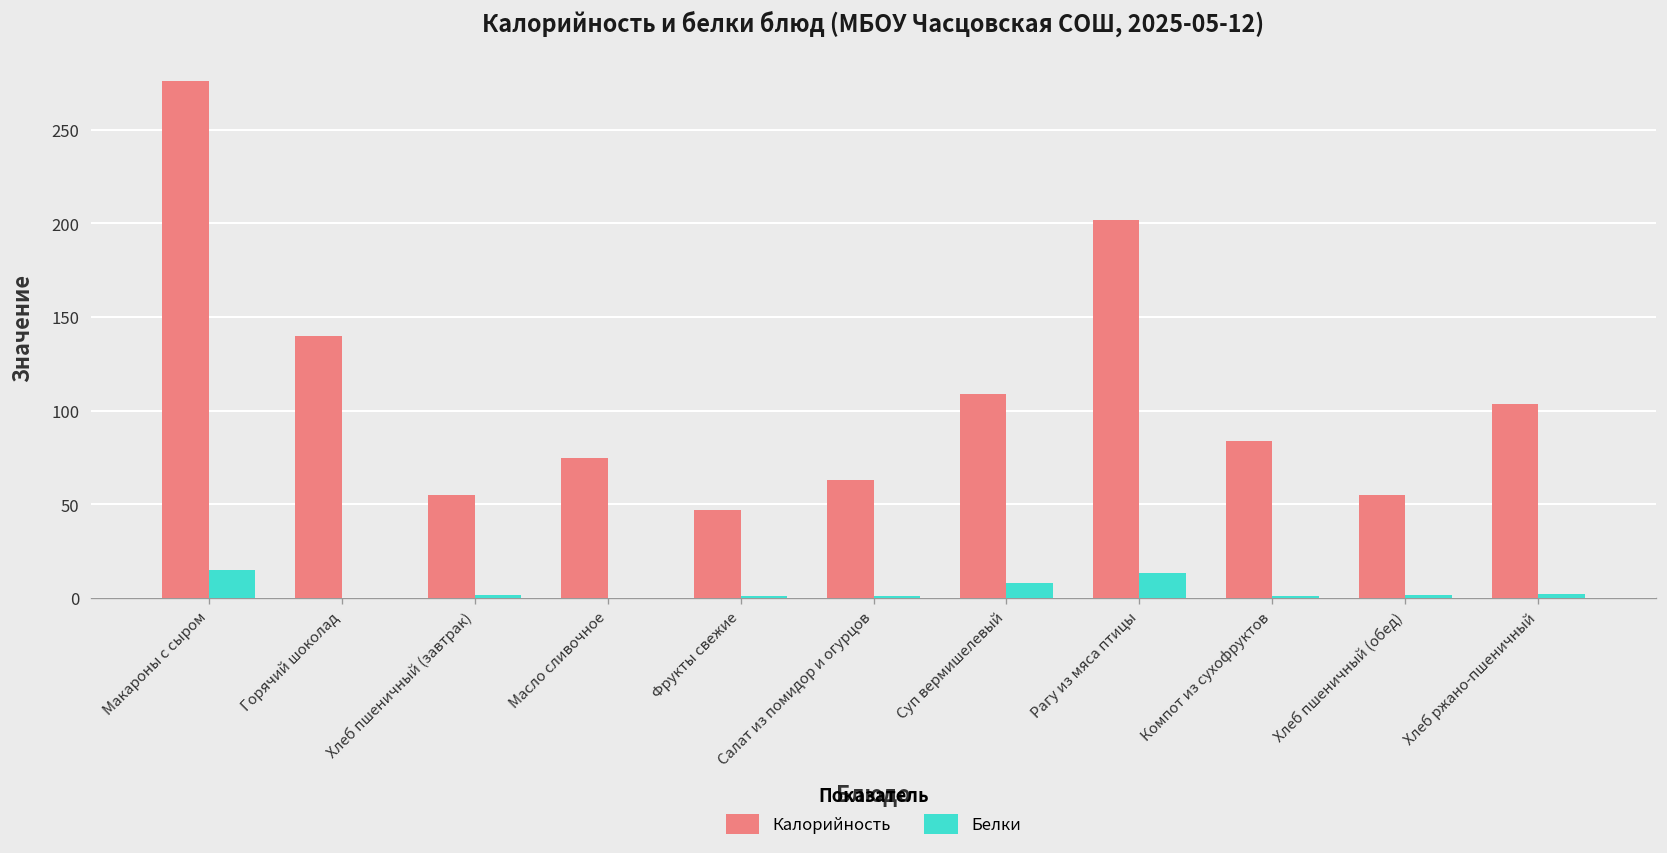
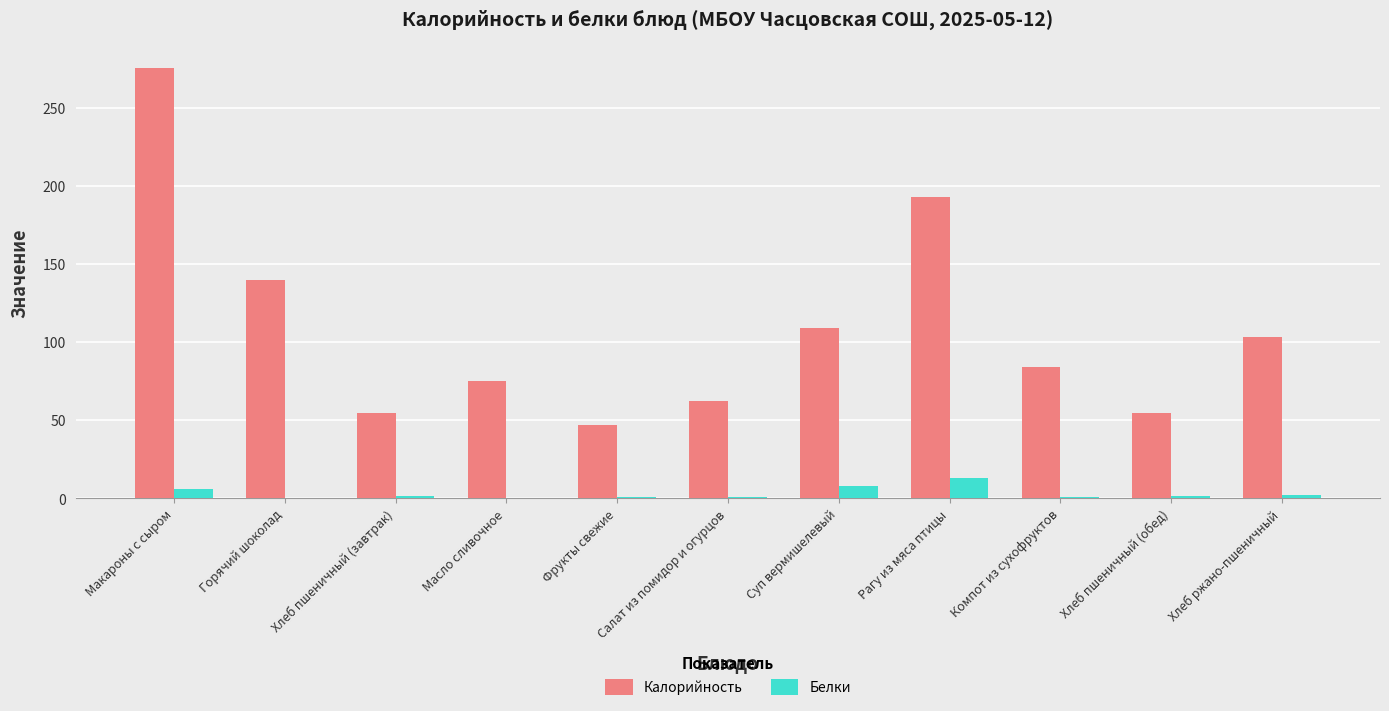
Белки, Макароны с сыром: 15 -> 6
Калорийность, Рагу из мяса птицы: 202 -> 193
